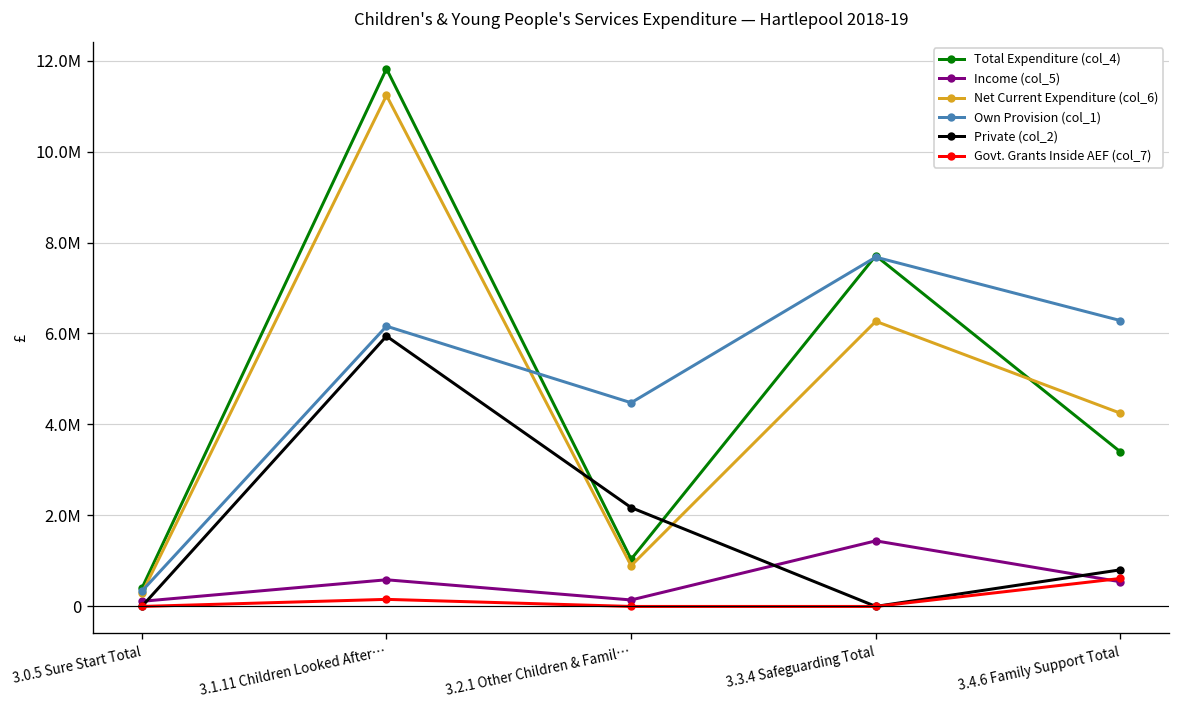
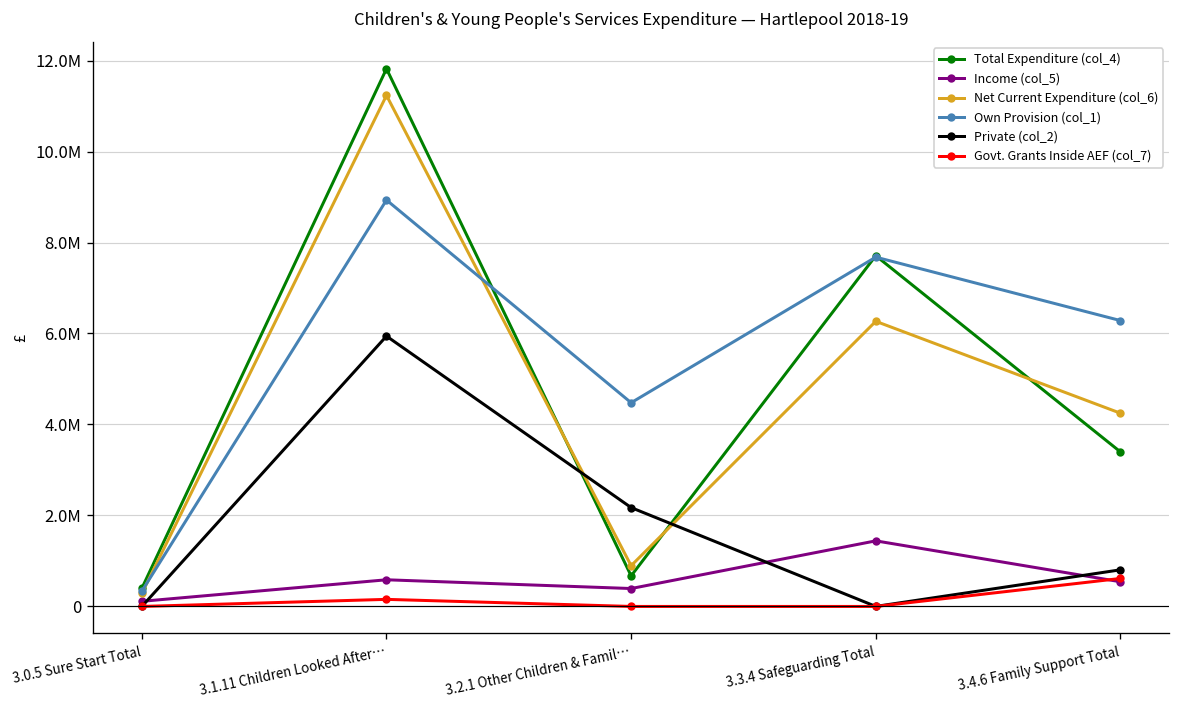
Own Provision (col_1), 3.1.11 Children Looked After…: 6200000 -> 8900000
Total Expenditure (col_4), 3.2.1 Other Children & Famil…: 1000000 -> 700000
Income (col_5), 3.2.1 Other Children & Famil…: 100000 -> 400000
